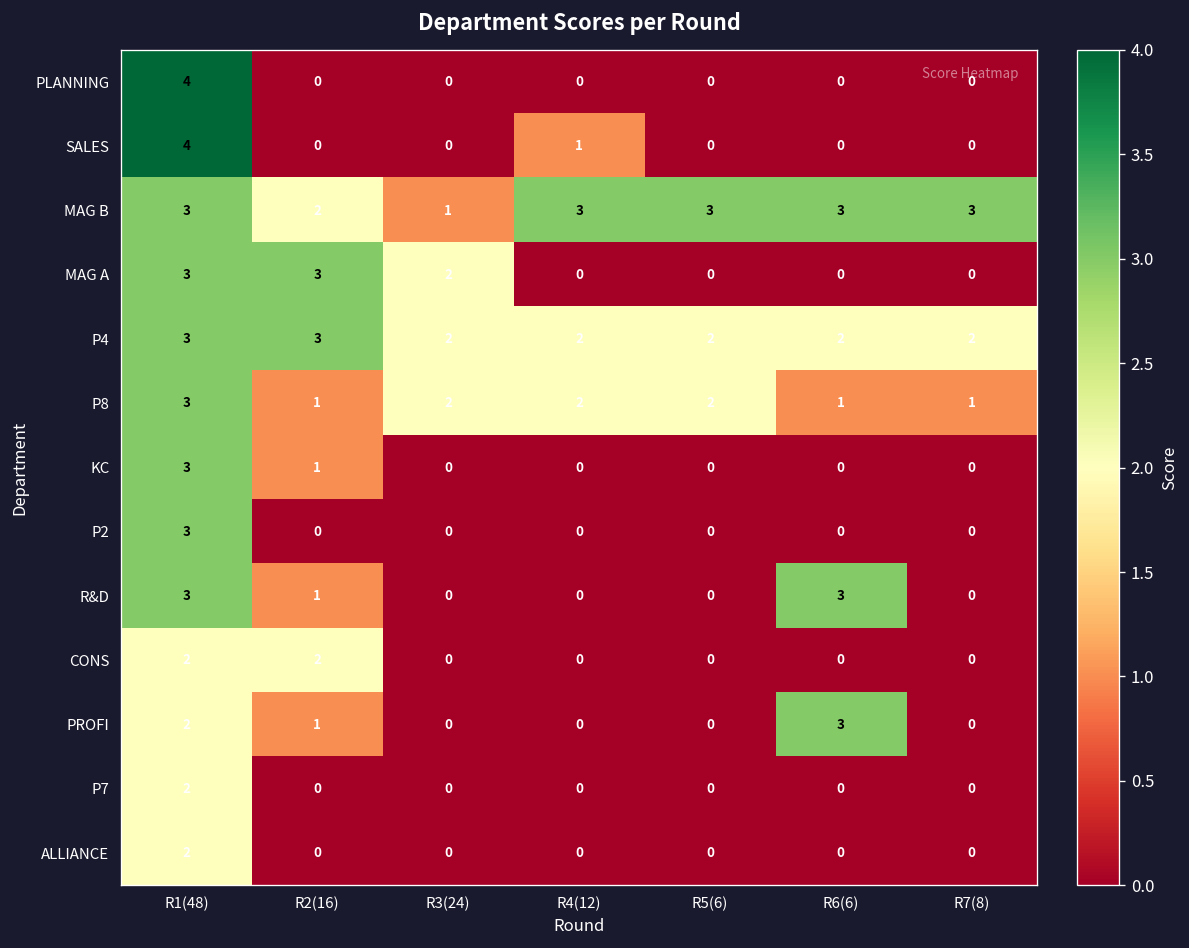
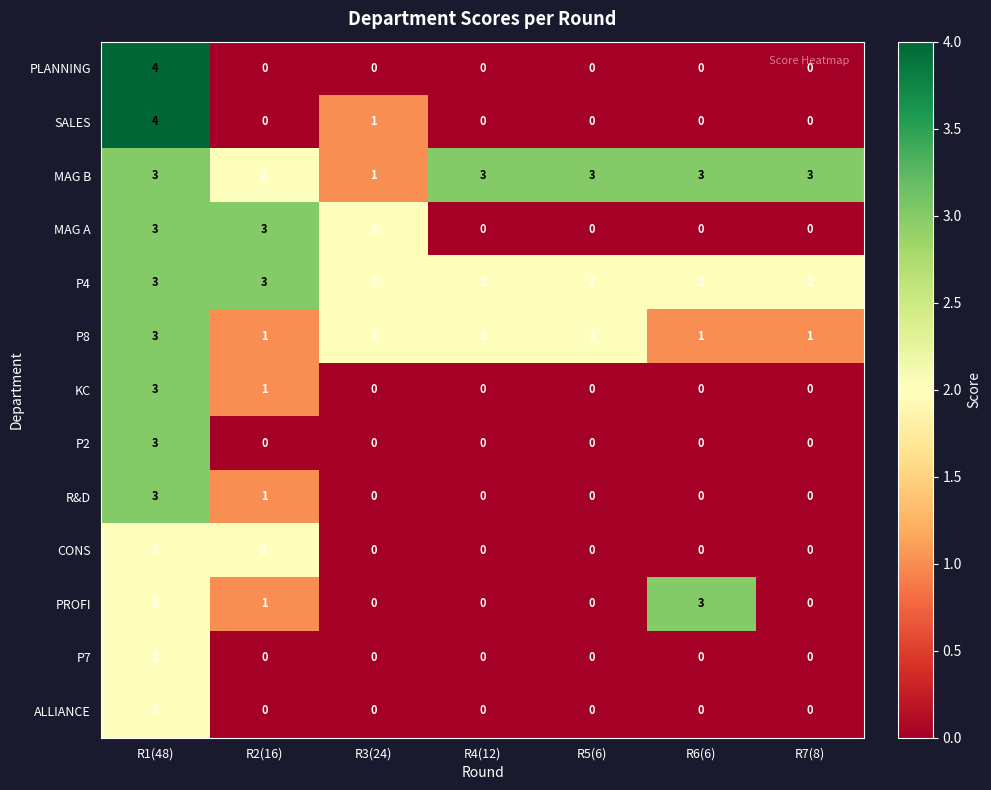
SALES, R3(24): 0 -> 1
SALES, R4(12): 1 -> 0
R&D, R6(6): 3 -> 0
